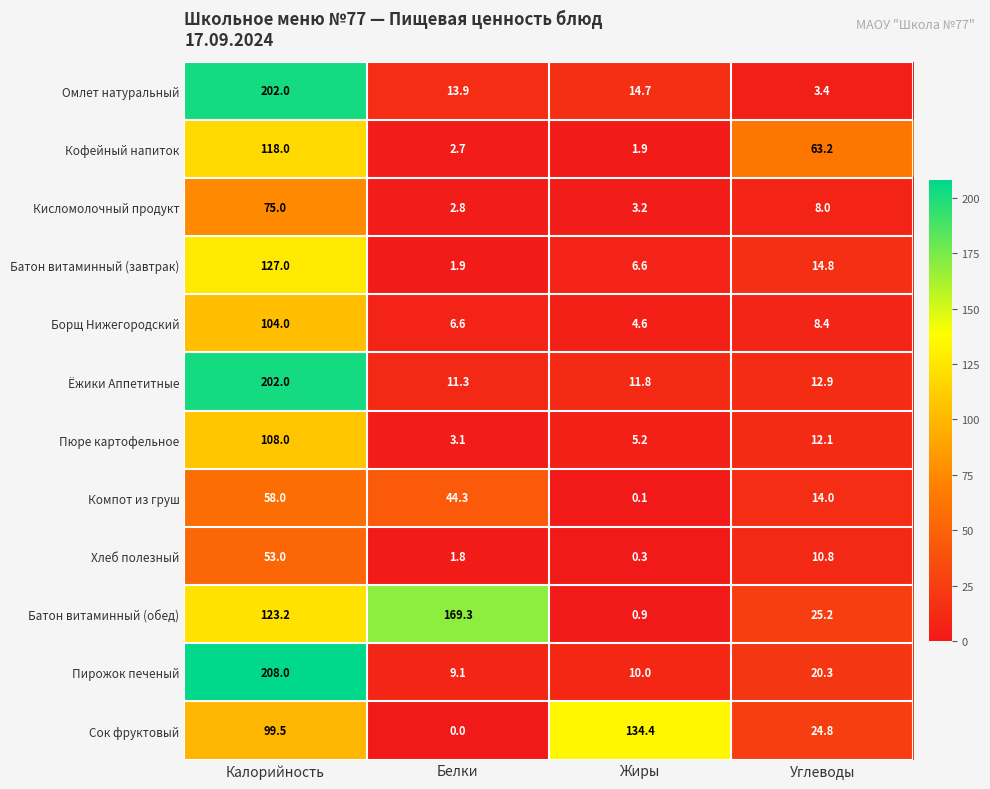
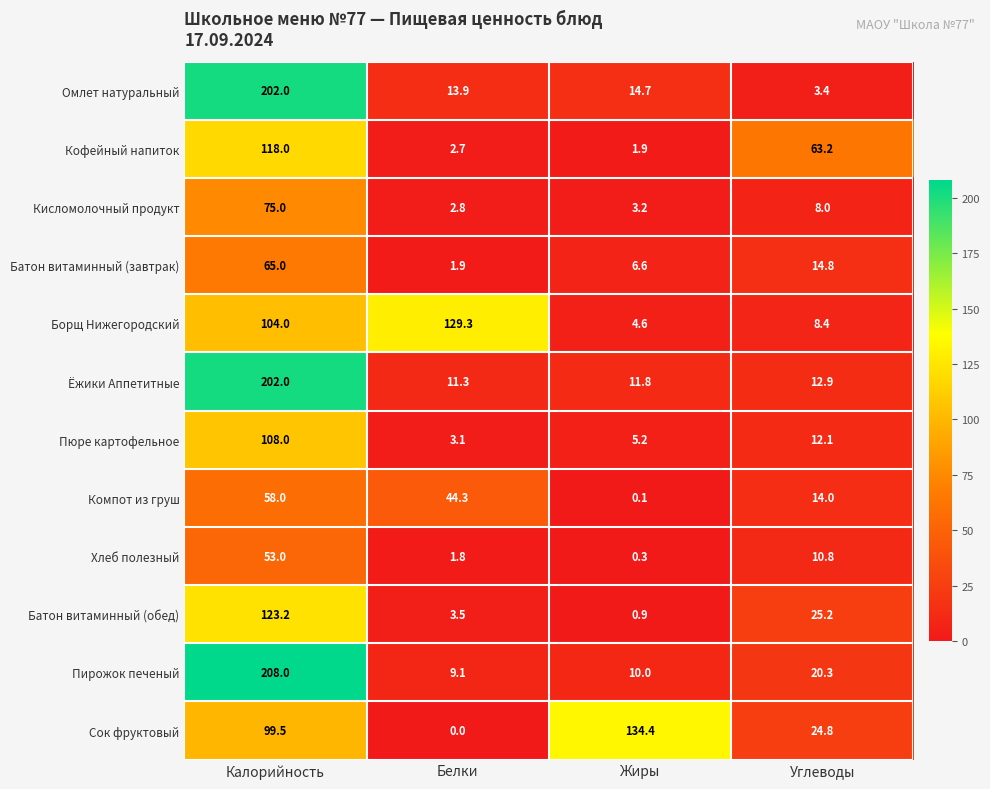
Батон витаминный (завтрак), Калорийность: 127.0 -> 65.0
Борщ Нижегородский, Белки: 6.6 -> 129.3
Батон витаминный (обед), Белки: 169.3 -> 3.5
